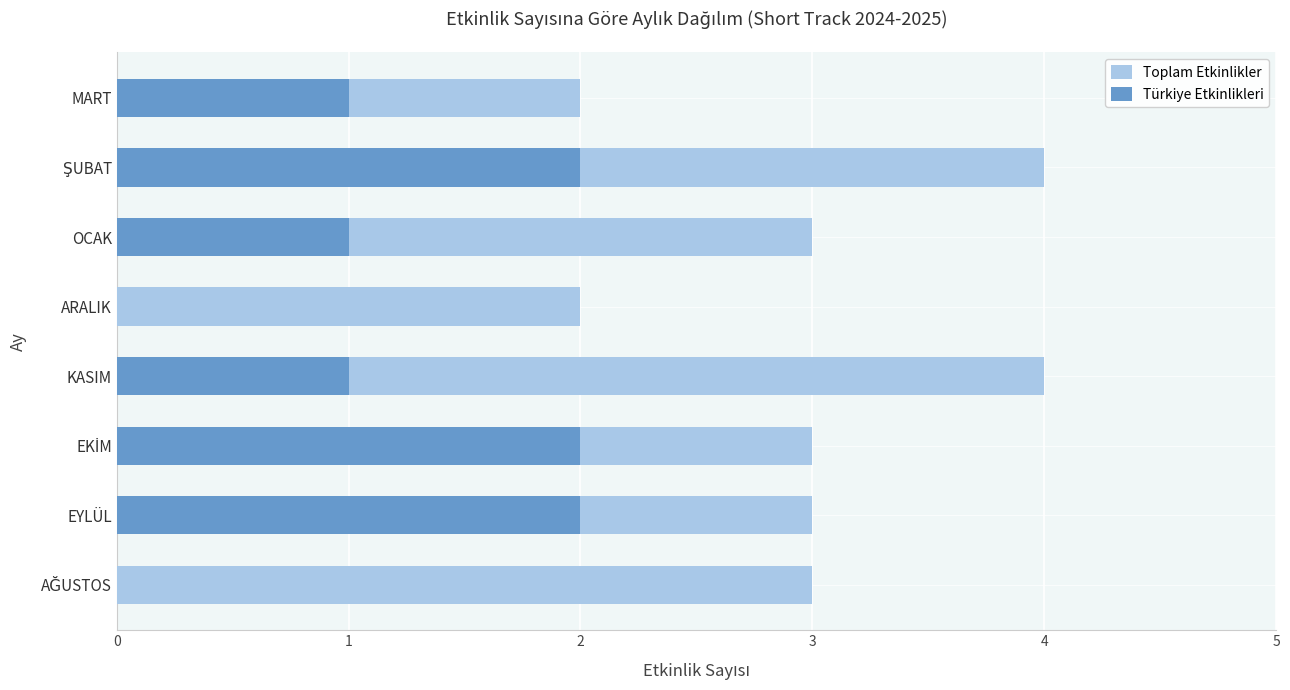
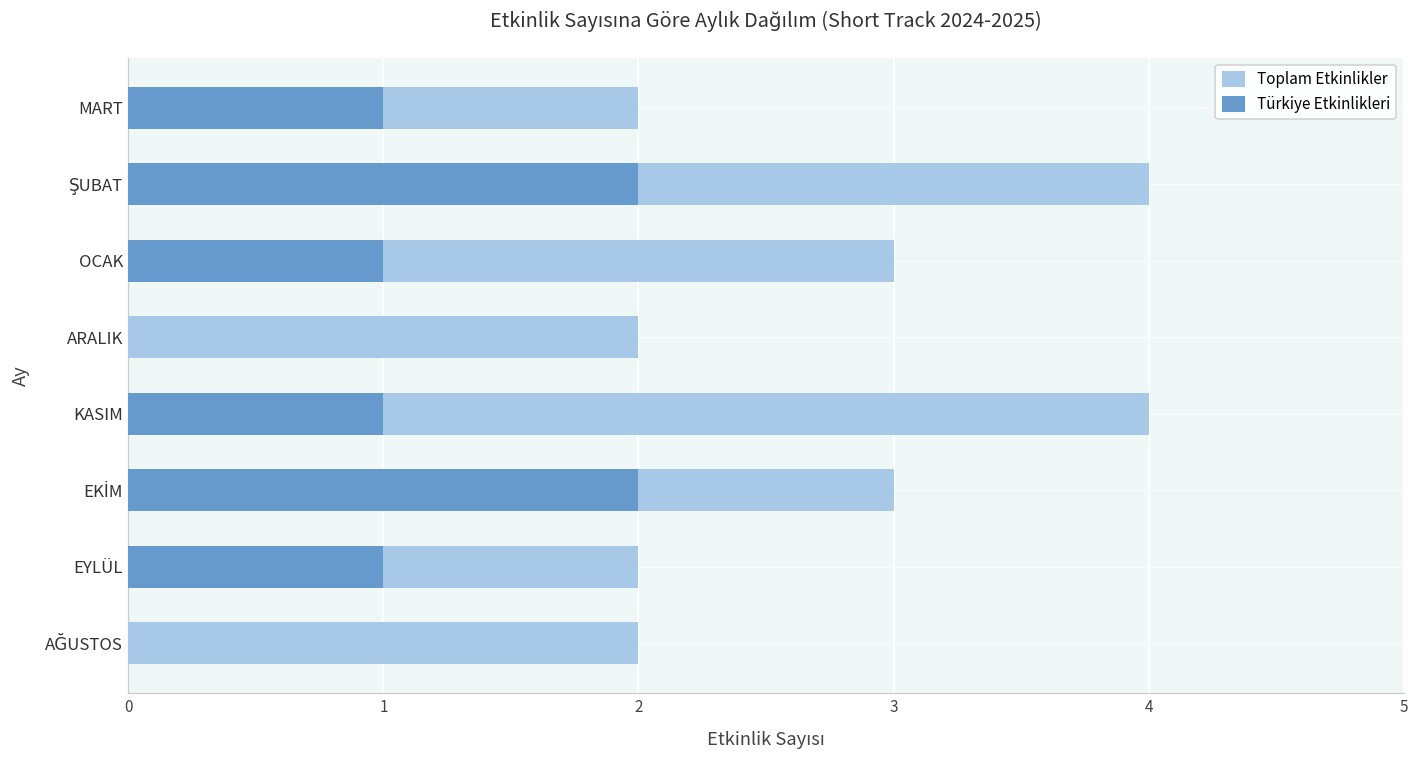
Toplam Etkinlikler, EYLÜL: 3 -> 2
Türkiye Etkinlikleri, EYLÜL: 2 -> 1
Toplam Etkinlikler, AĞUSTOS: 3 -> 2
